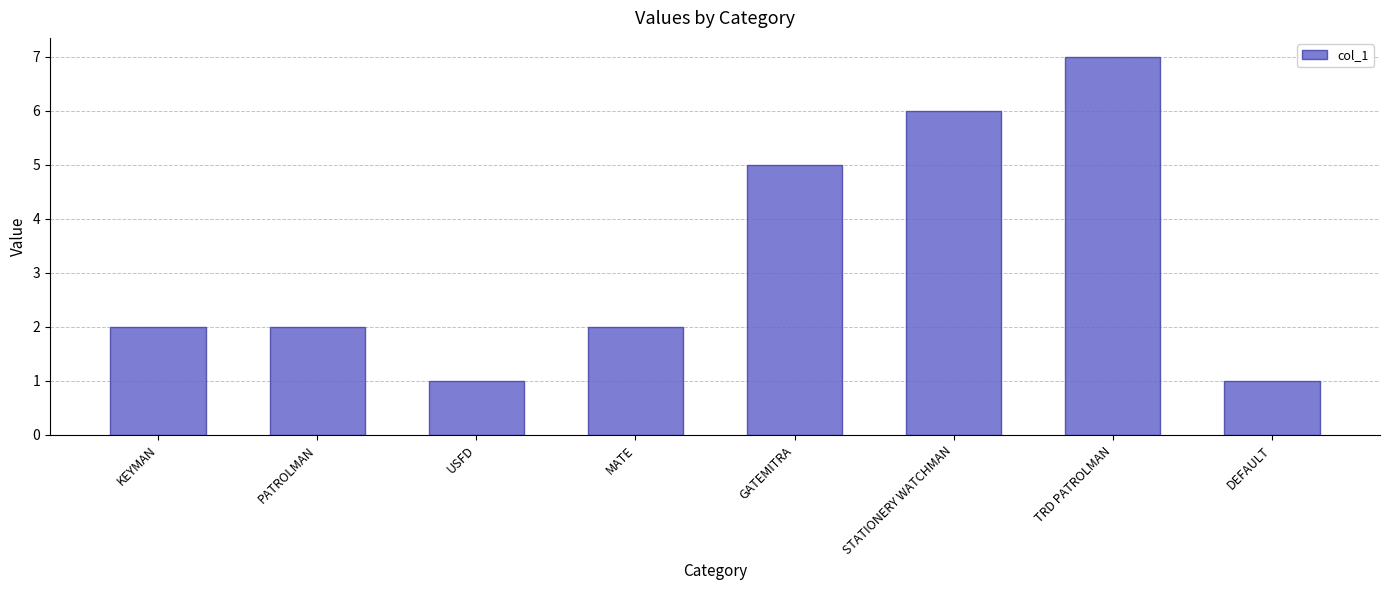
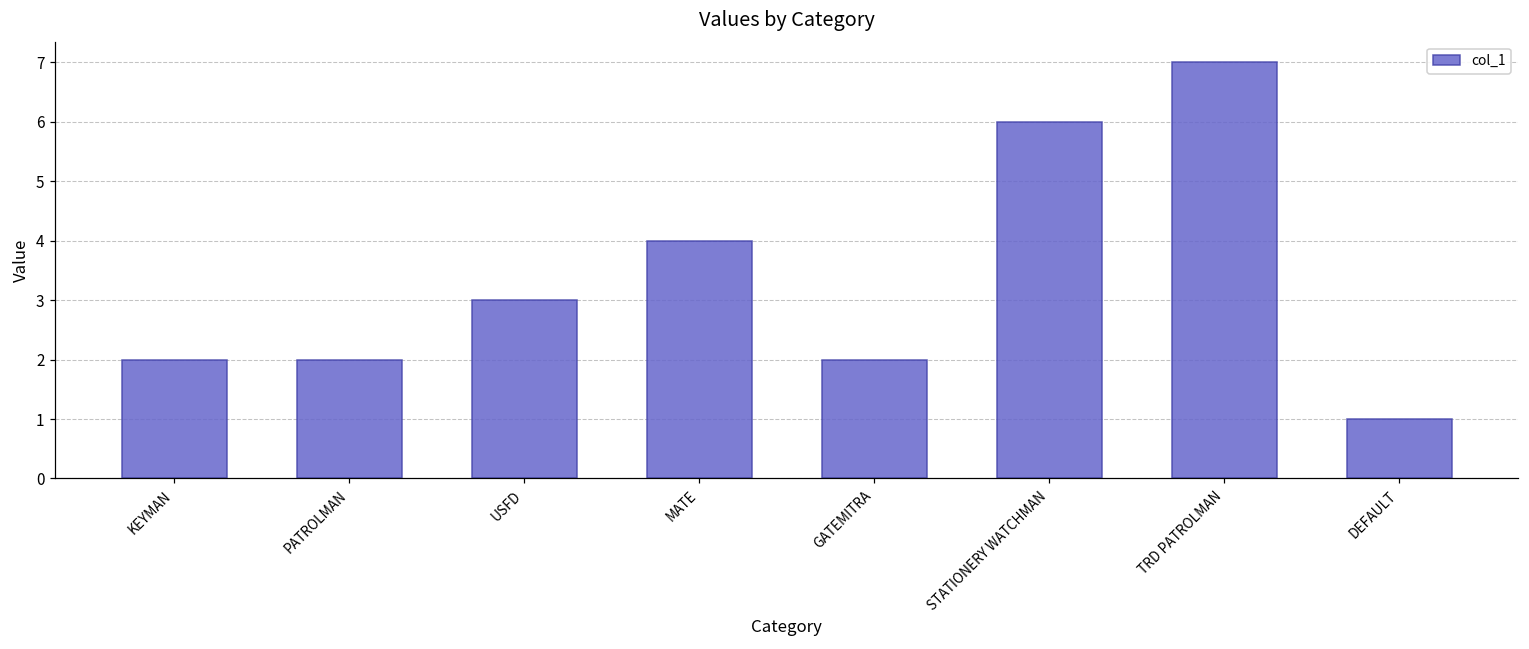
USFD: 1 -> 3
MATE: 2 -> 4
GATEMITRA: 5 -> 2
